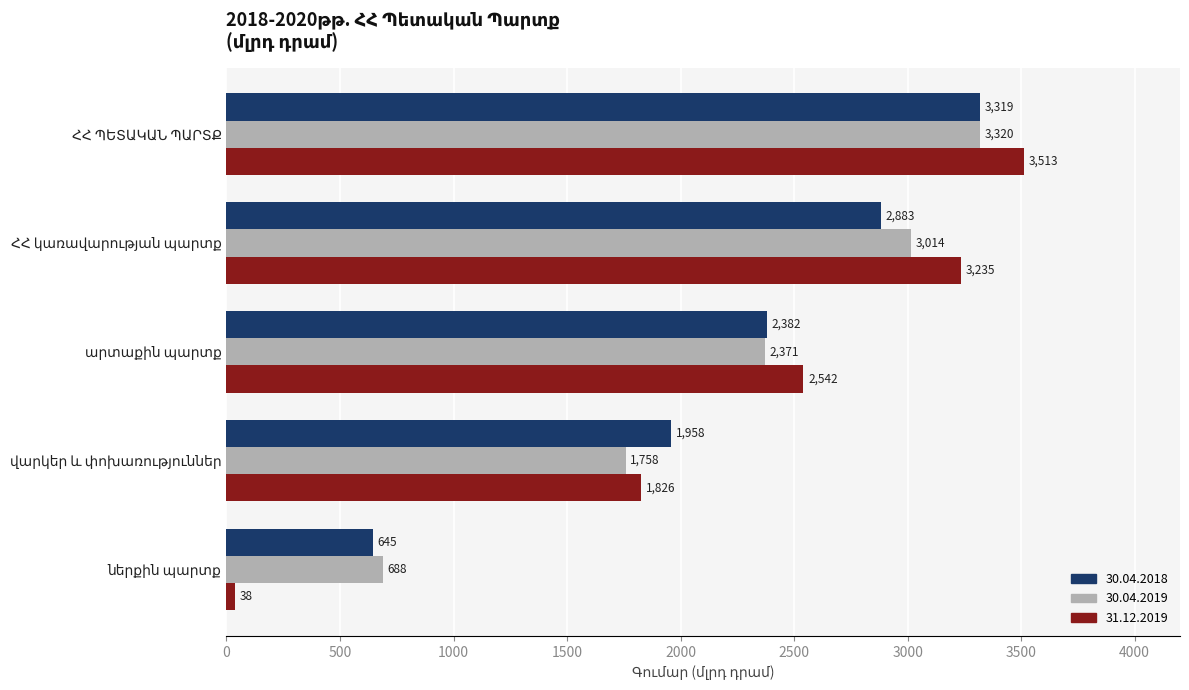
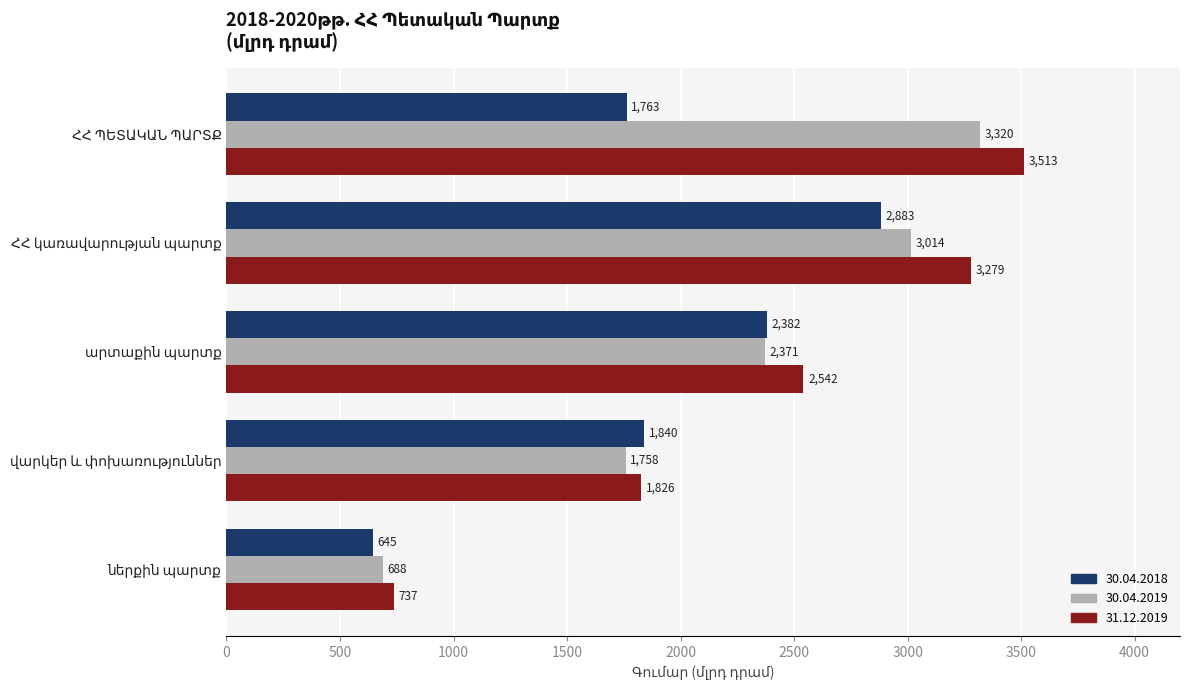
30.04.2018, ՀՀ ՊԵՏԱԿԱՆ ՊԱՐՏՔ: 3,319 -> 1,763
31.12.2019, ՀՀ կառավարության պարտք: 3,235 -> 3,279
30.04.2018, վարկեր և փոխառություններ: 1,958 -> 1,840
31.12.2019, ներքին պարտք: 38 -> 737
